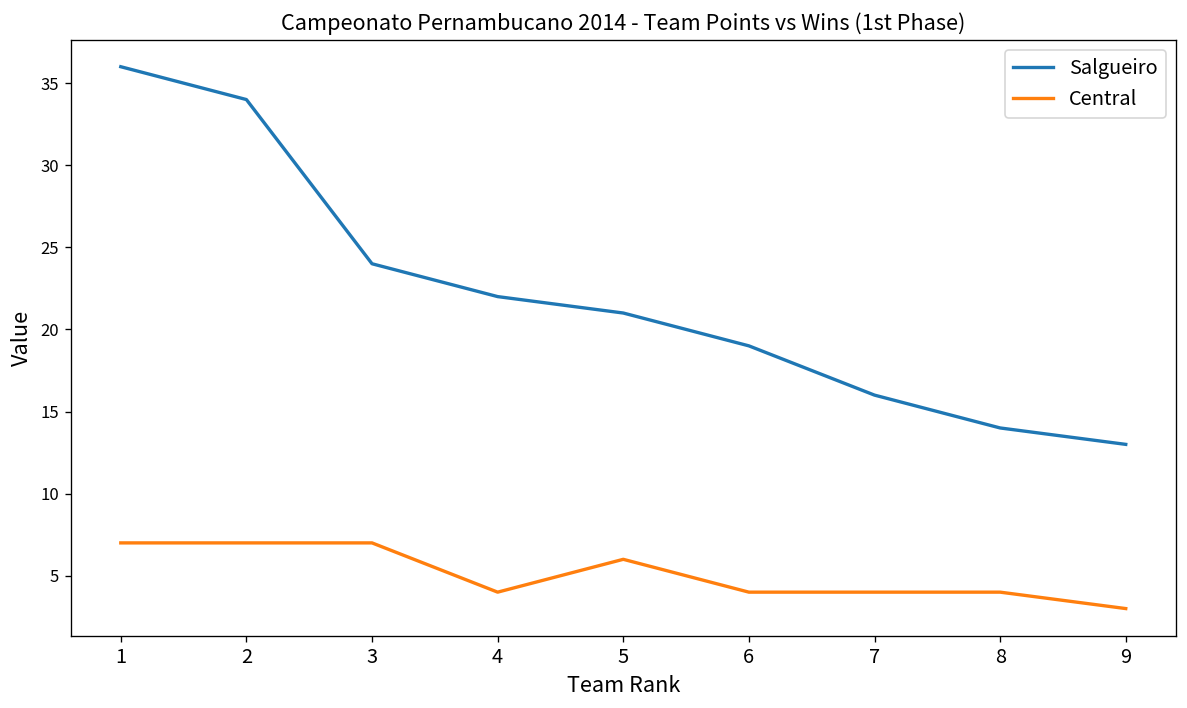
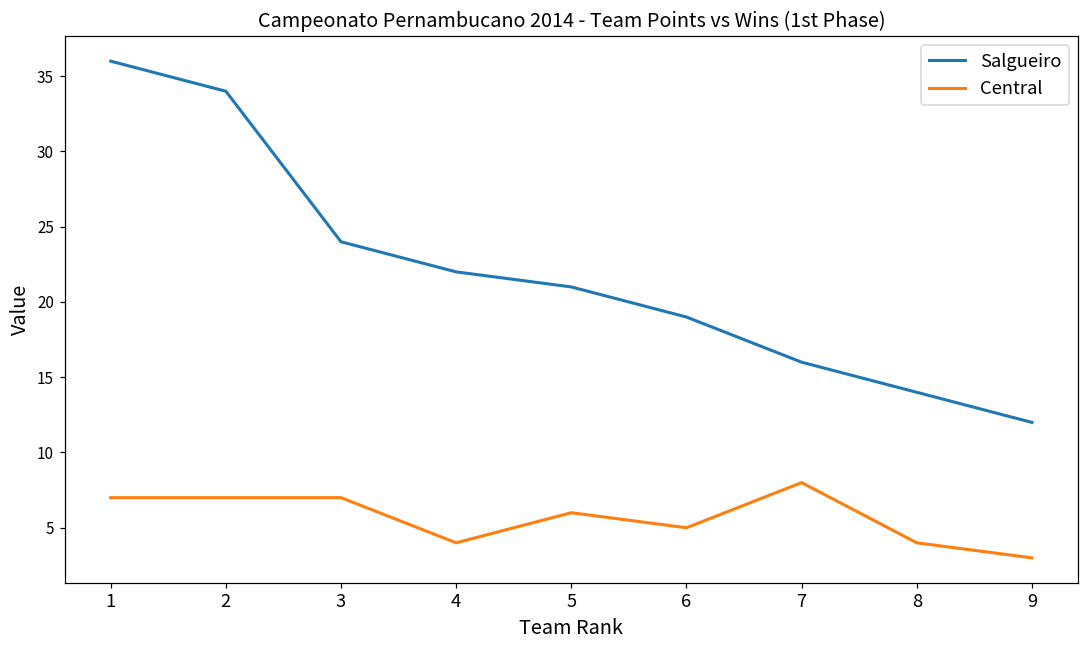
Central, 6: 4 -> 5
Central, 7: 4 -> 8
Salgueiro, 9: 13 -> 12
